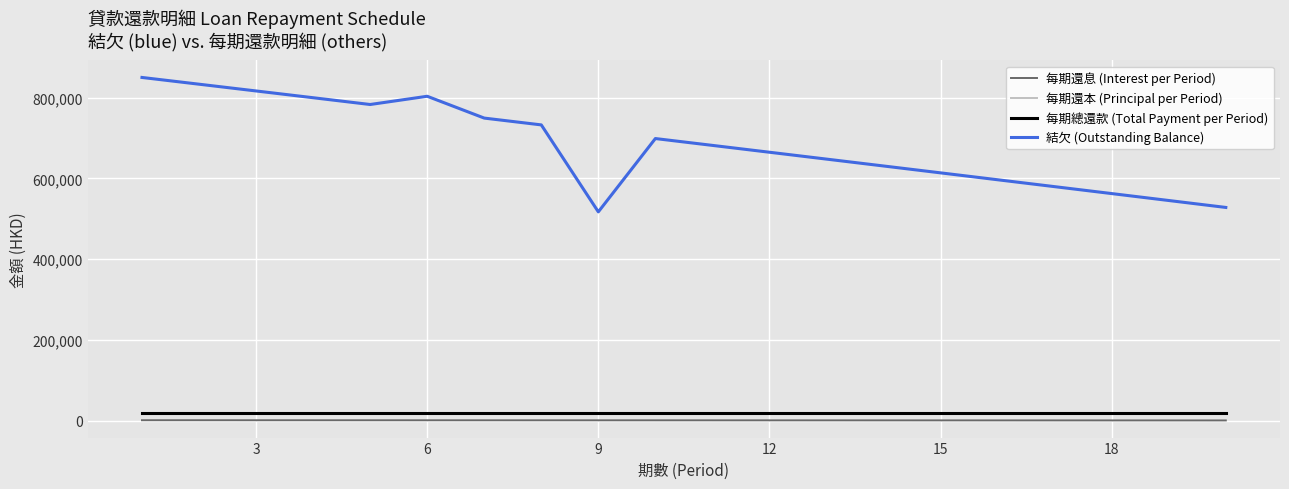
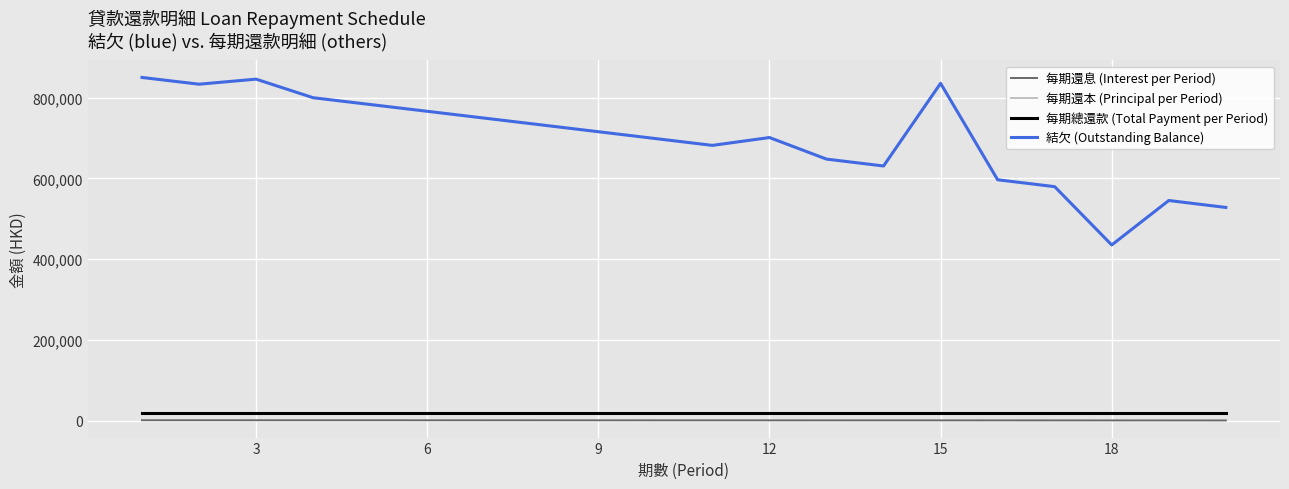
結欠 (Outstanding Balance), 3: 820,000 -> 850,000
結欠 (Outstanding Balance), 6: 800,000 -> 770,000
結欠 (Outstanding Balance), 9: 520,000 -> 720,000
結欠 (Outstanding Balance), 12: 660,000 -> 700,000
結欠 (Outstanding Balance), 15: 610,000 -> 840,000
結欠 (Outstanding Balance), 18: 560,000 -> 440,000
